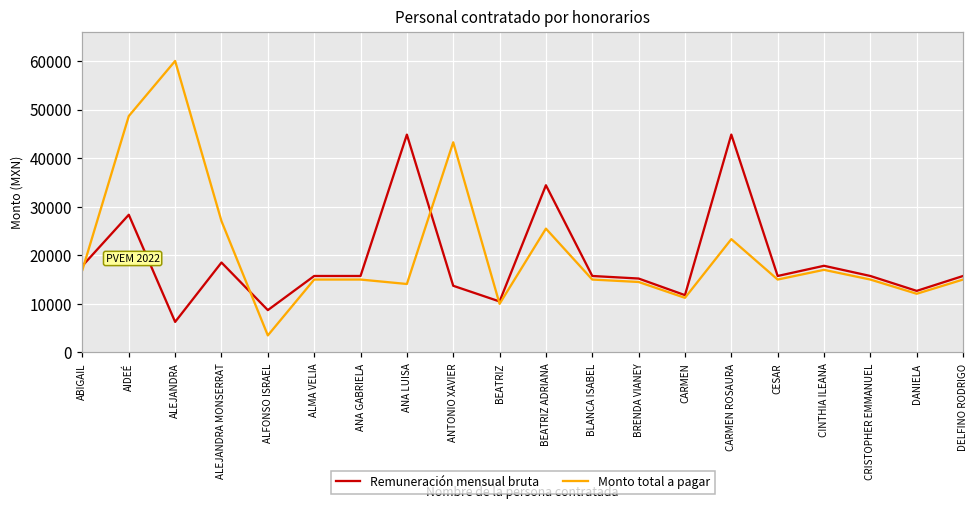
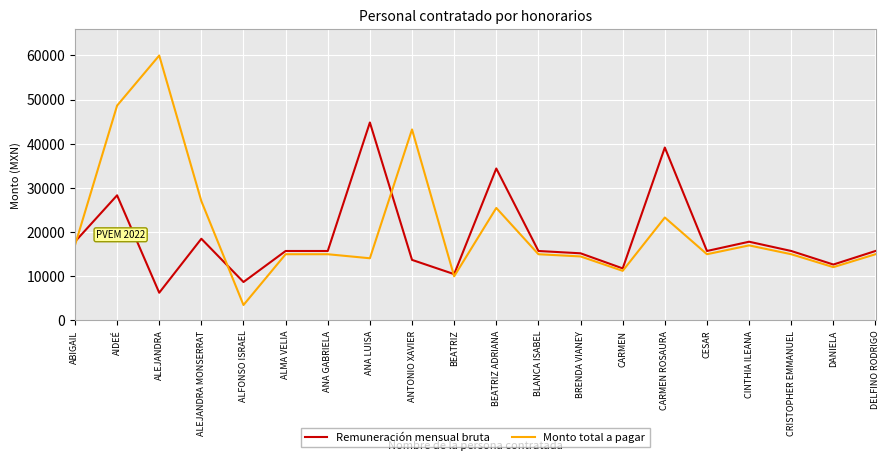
Remuneración mensual bruta, CARMEN ROSAURA: 45000 -> 39000
